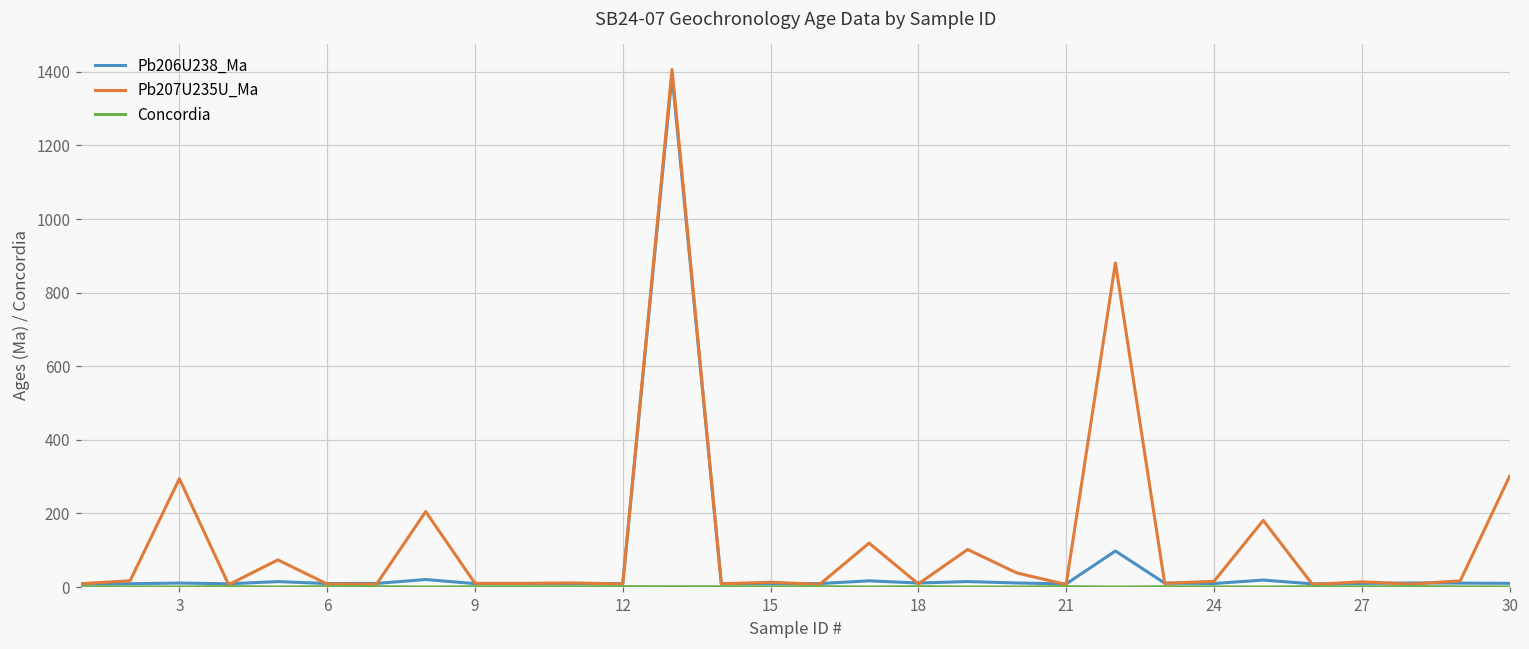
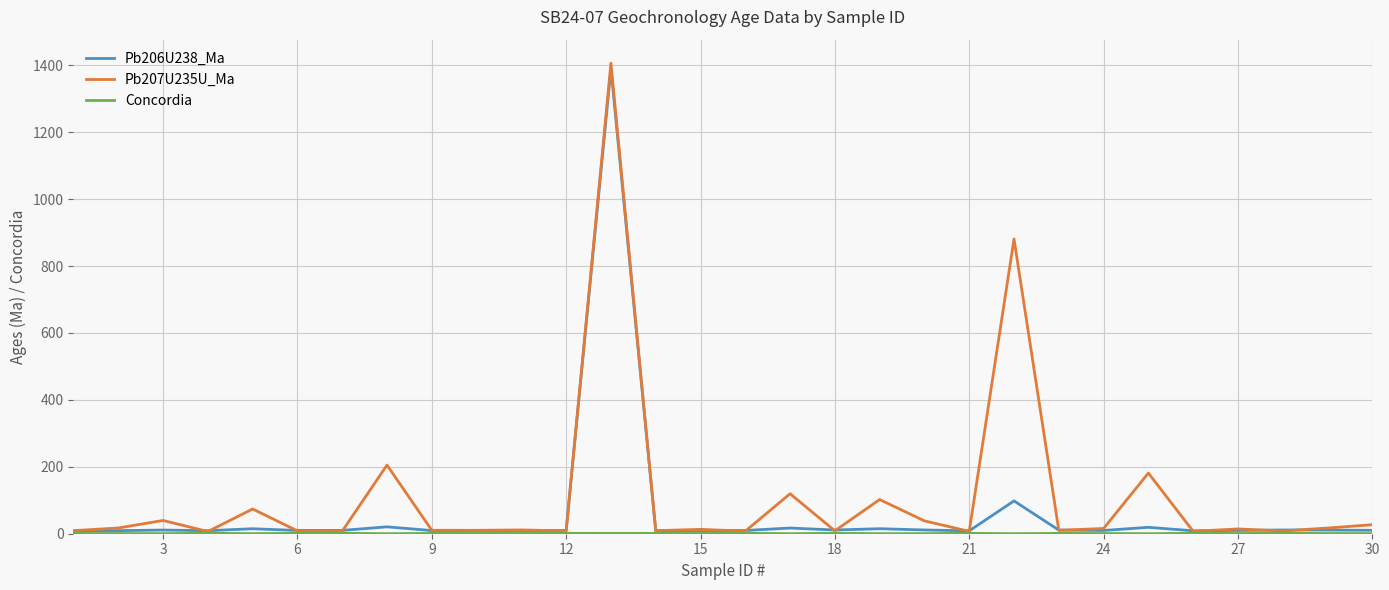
Pb207U235U_Ma, 3: 290 -> 40
Pb207U235U_Ma, 30: 300 -> 30
